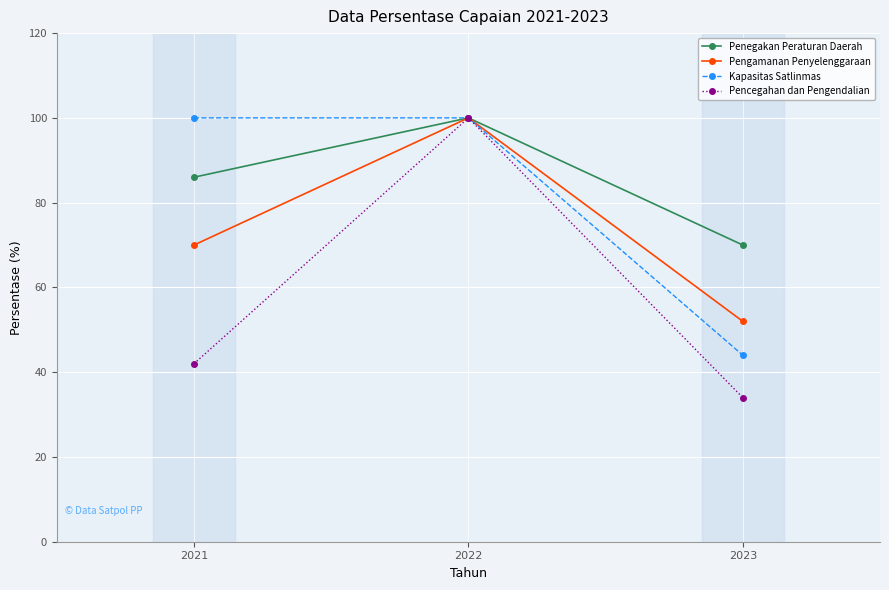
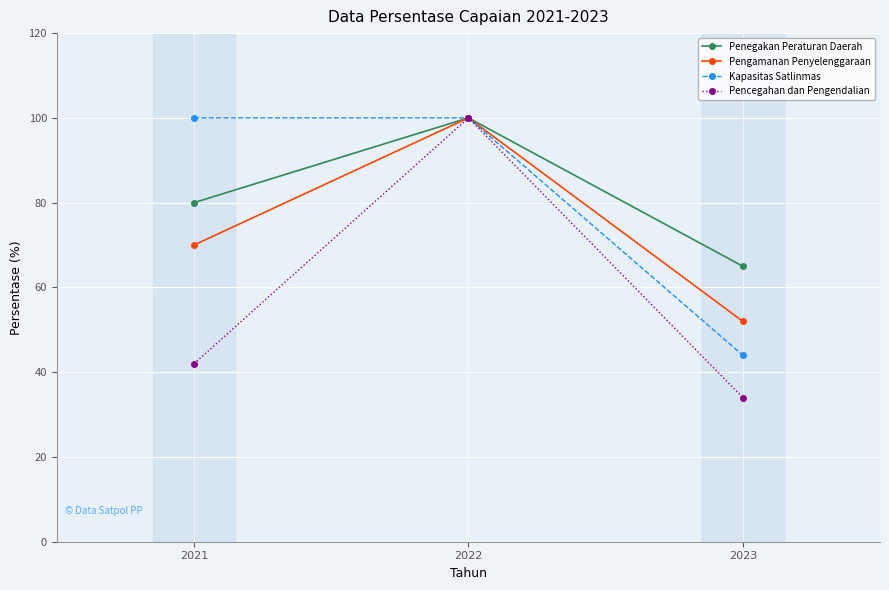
Penegakan Peraturan Daerah, 2021: 86 -> 80
Penegakan Peraturan Daerah, 2023: 70 -> 65
